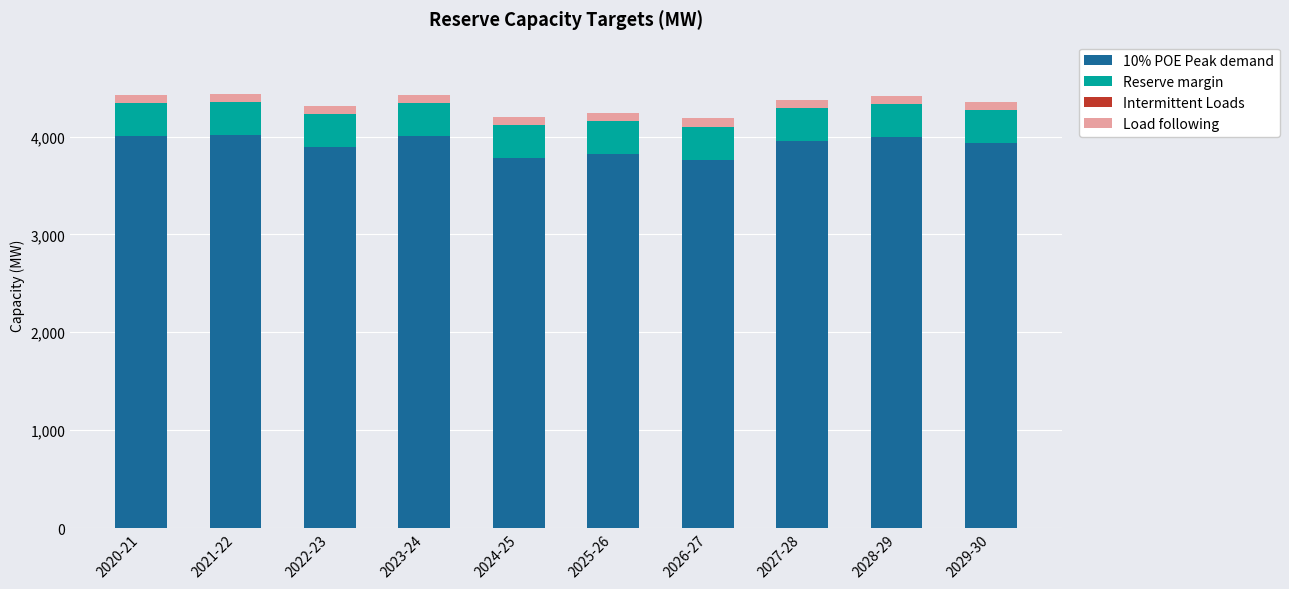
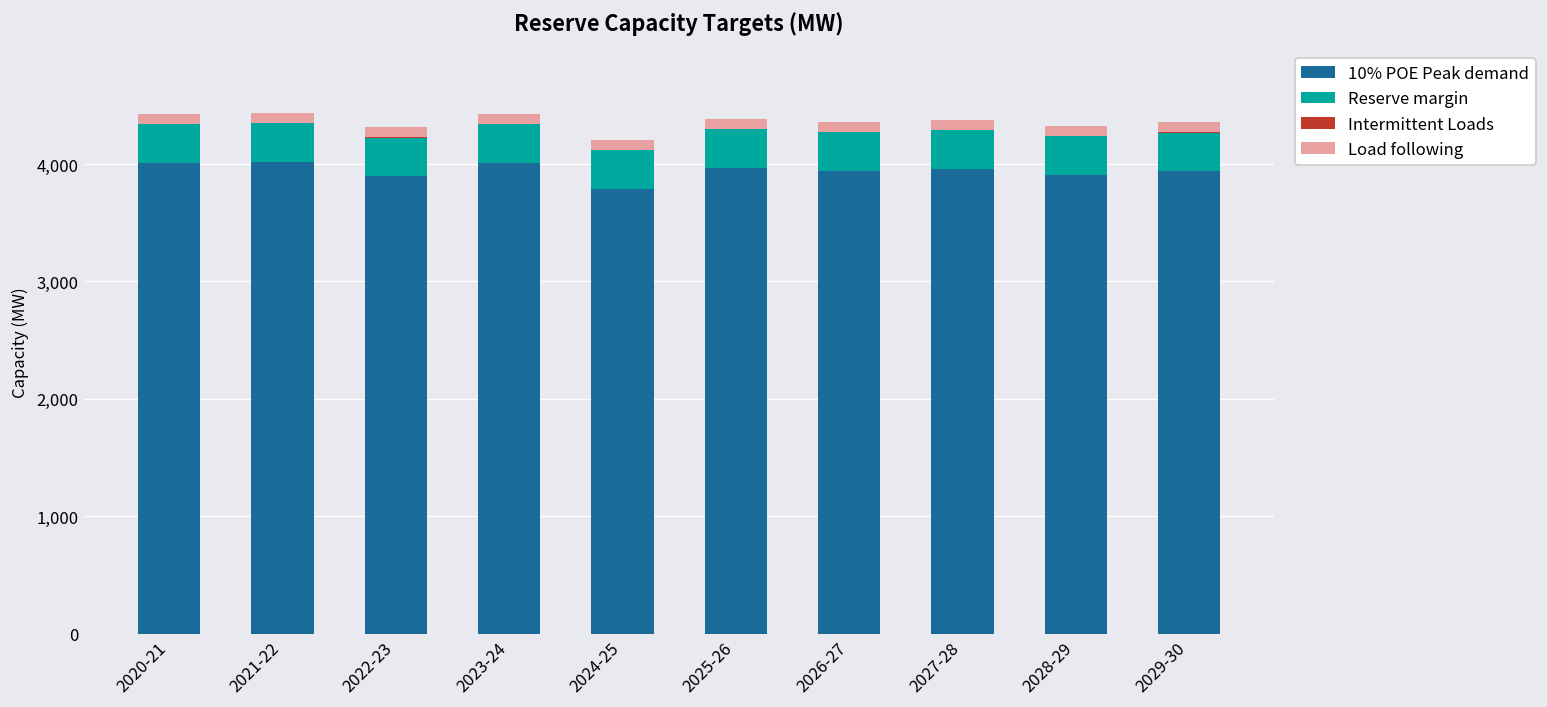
10% POE Peak demand, 2025-26: 3,800 -> 4,000
10% POE Peak demand, 2026-27: 3,800 -> 3,900
10% POE Peak demand, 2028-29: 4,000 -> 3,900
